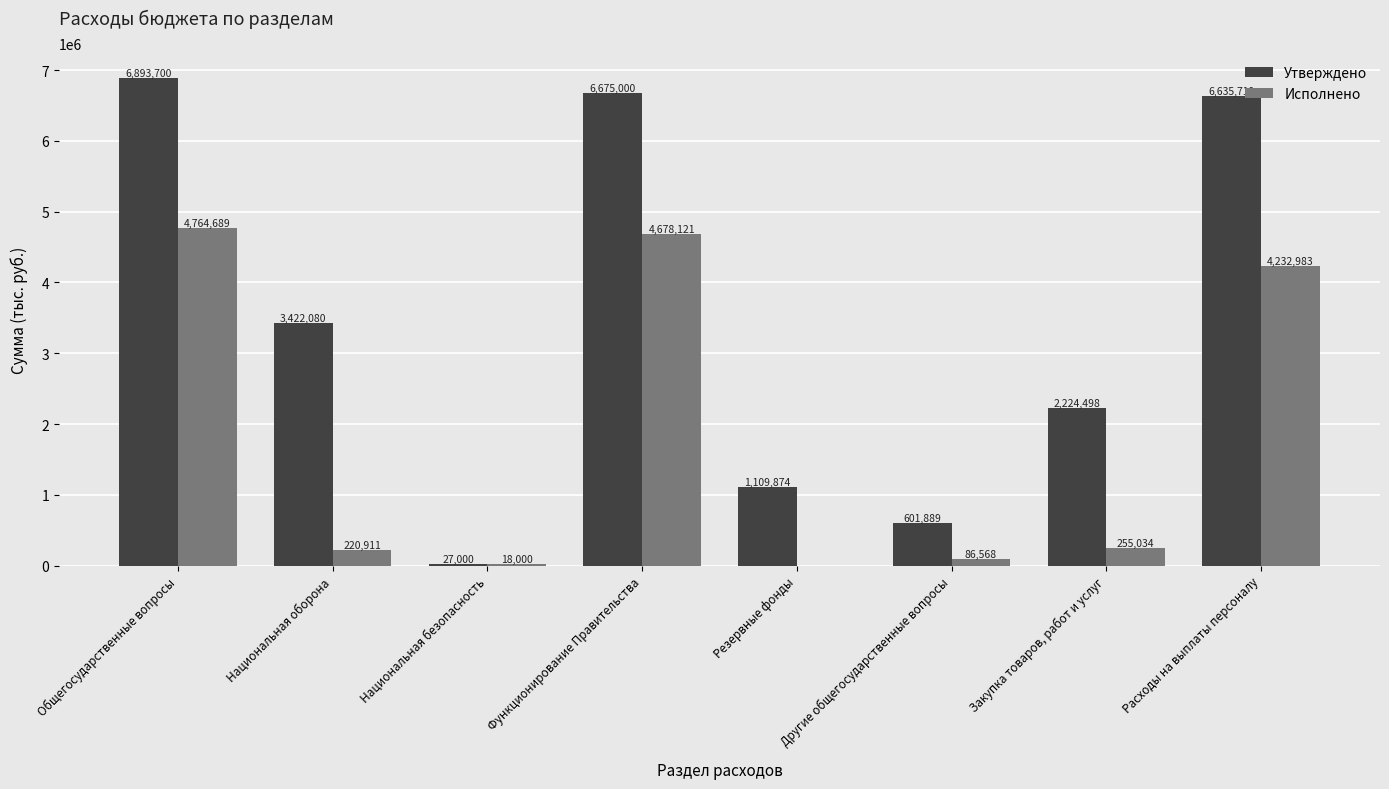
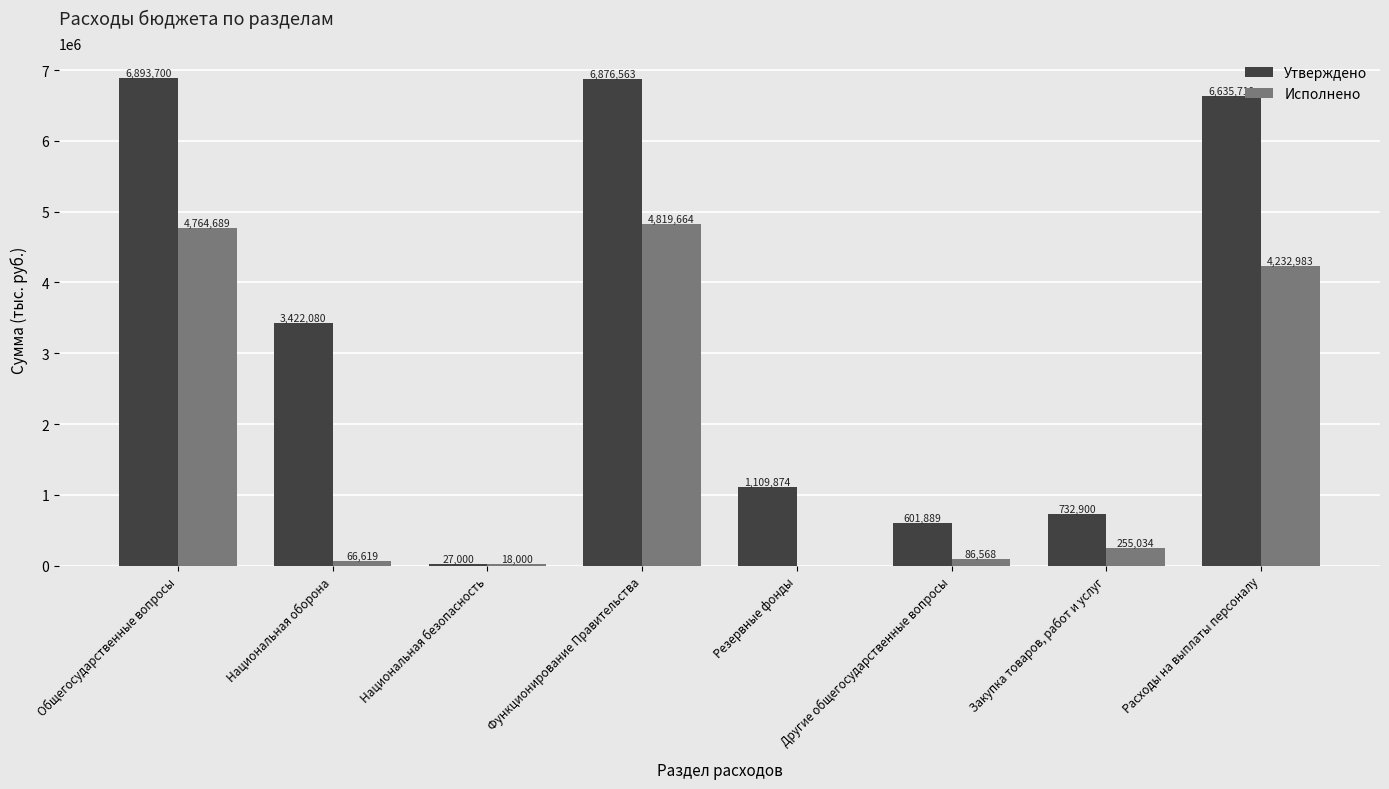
Исполнено, Национальная оборона: 220,911 -> 66,619
Утверждено, Функционирование Правительства: 6,675,000 -> 6,876,563
Исполнено, Функционирование Правительства: 4,678,121 -> 4,819,664
Утверждено, Закупка товаров, работ и услуг: 2,224,498 -> 732,900
